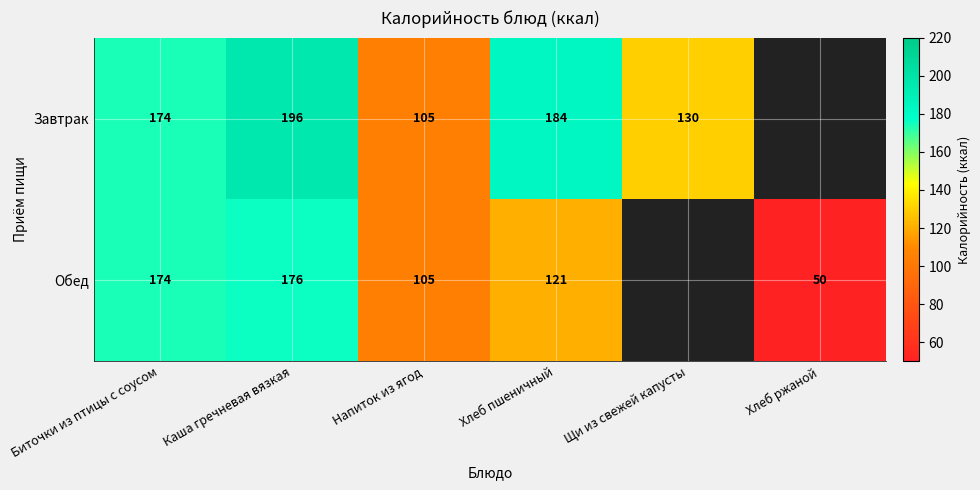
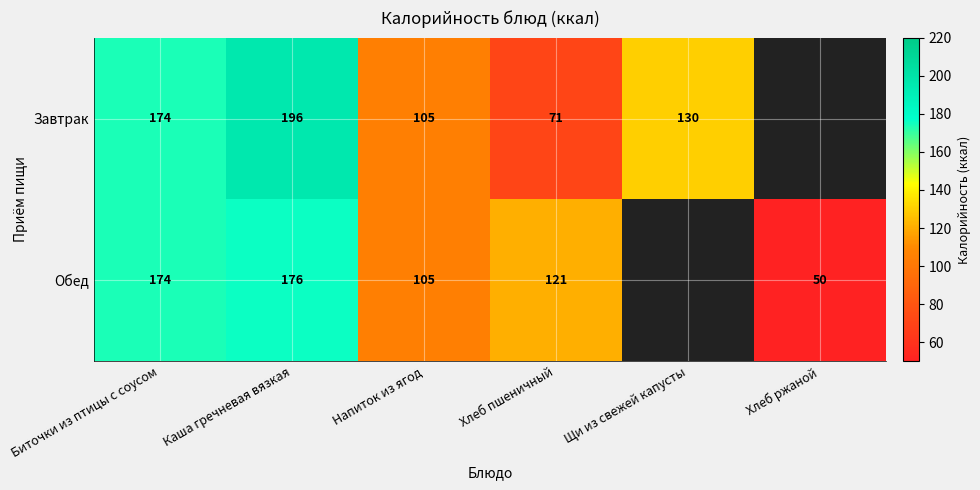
Завтрак, Хлеб пшеничный: 184 -> 71
